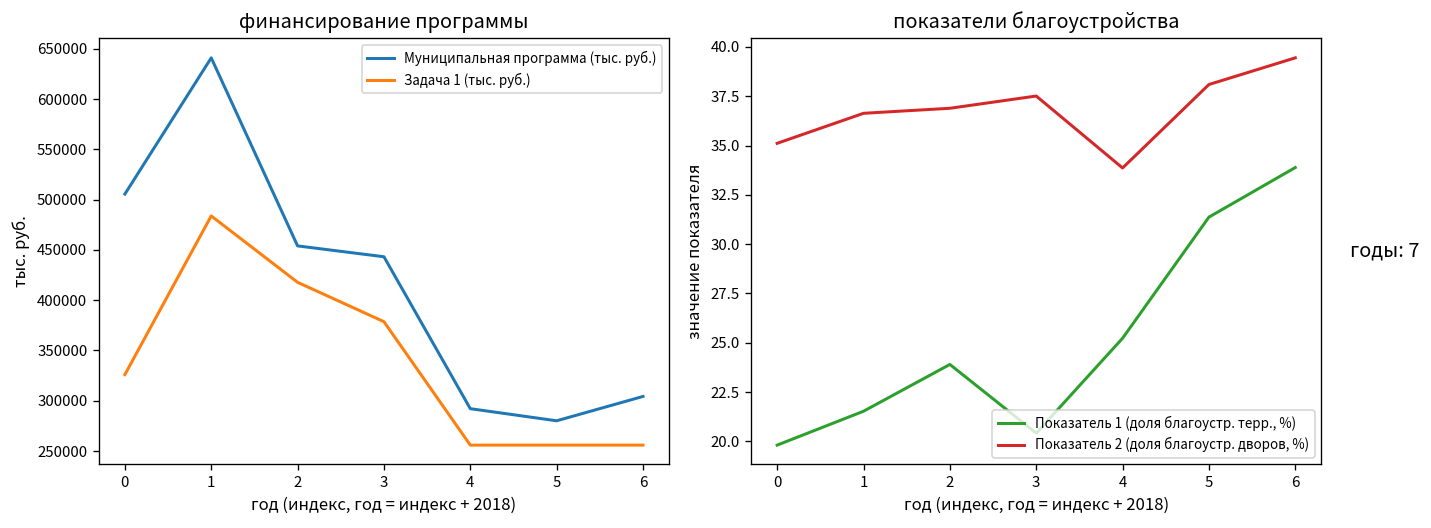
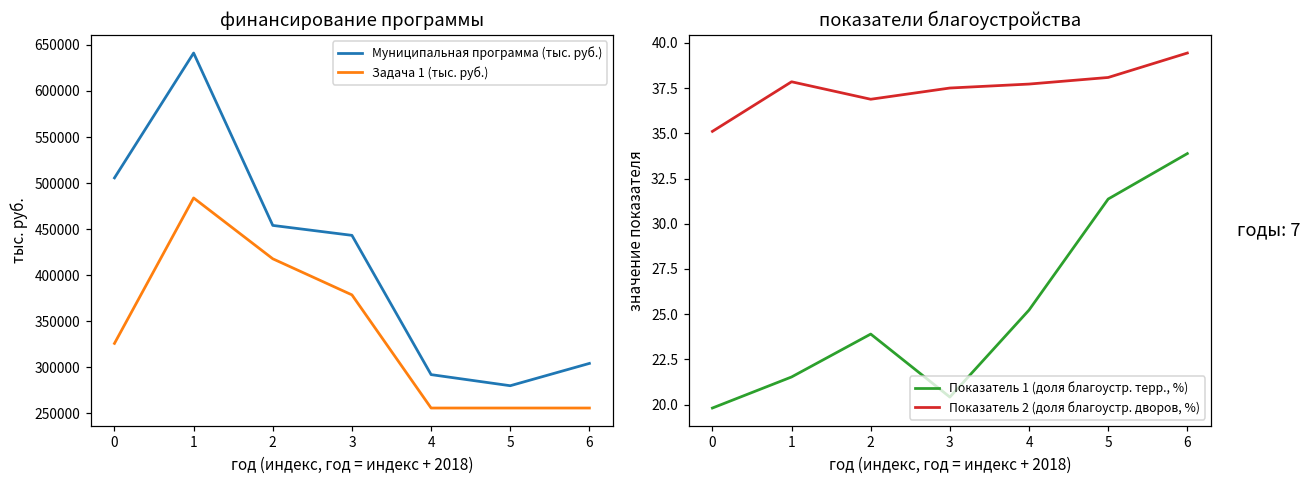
показатели благоустройства, Показатель 2 (доля благоустр. дворов, %), 1: 36.6 -> 37.9
показатели благоустройства, Показатель 2 (доля благоустр. дворов, %), 4: 33.9 -> 37.7
